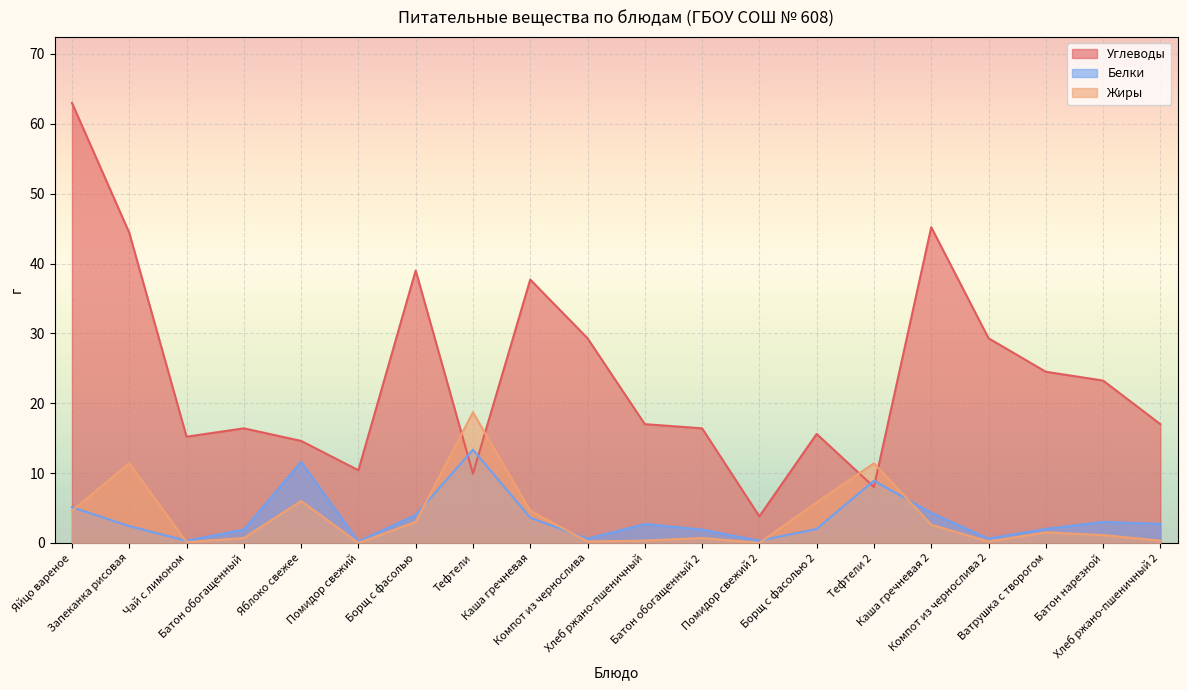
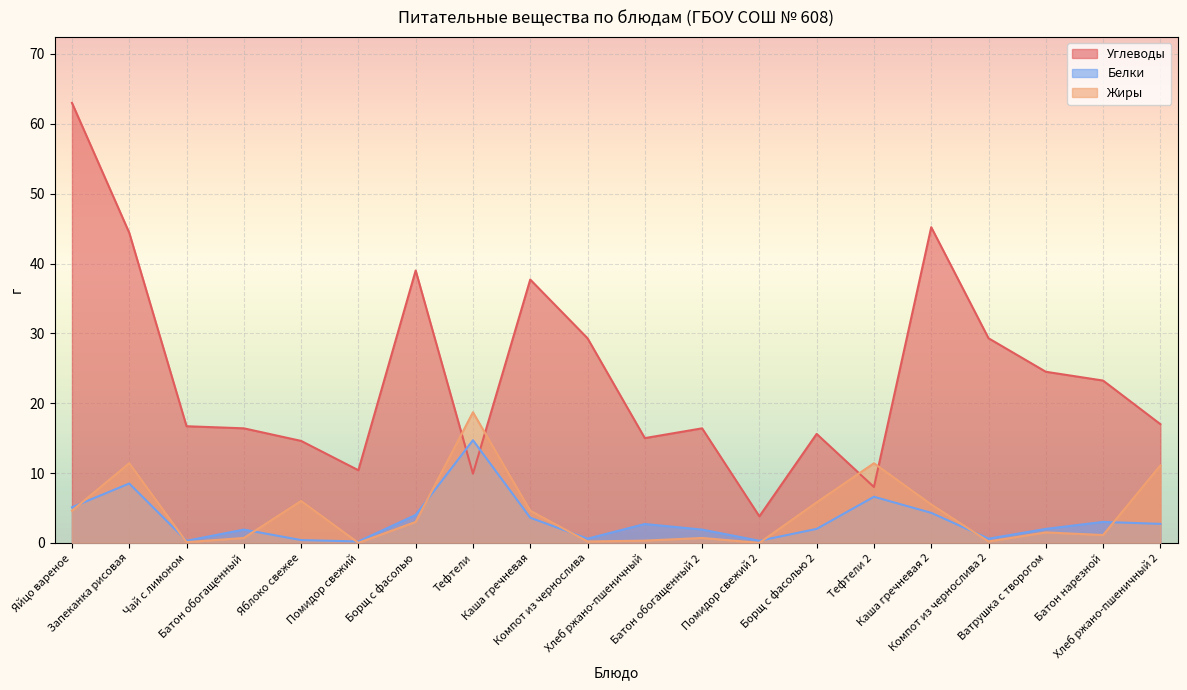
Белки, Запеканка рисовая: 2 -> 9
Углеводы, Чай с лимоном: 15 -> 17
Белки, Яблоко свежее: 12 -> 0
Белки, Тефтели: 13 -> 15
Углеводы, Хлеб ржано-пшеничный: 17 -> 15
Белки, Тефтели 2: 9 -> 7
Жиры, Каша гречневая 2: 3 -> 6
Жиры, Хлеб ржано-пшеничный 2: 0 -> 11
